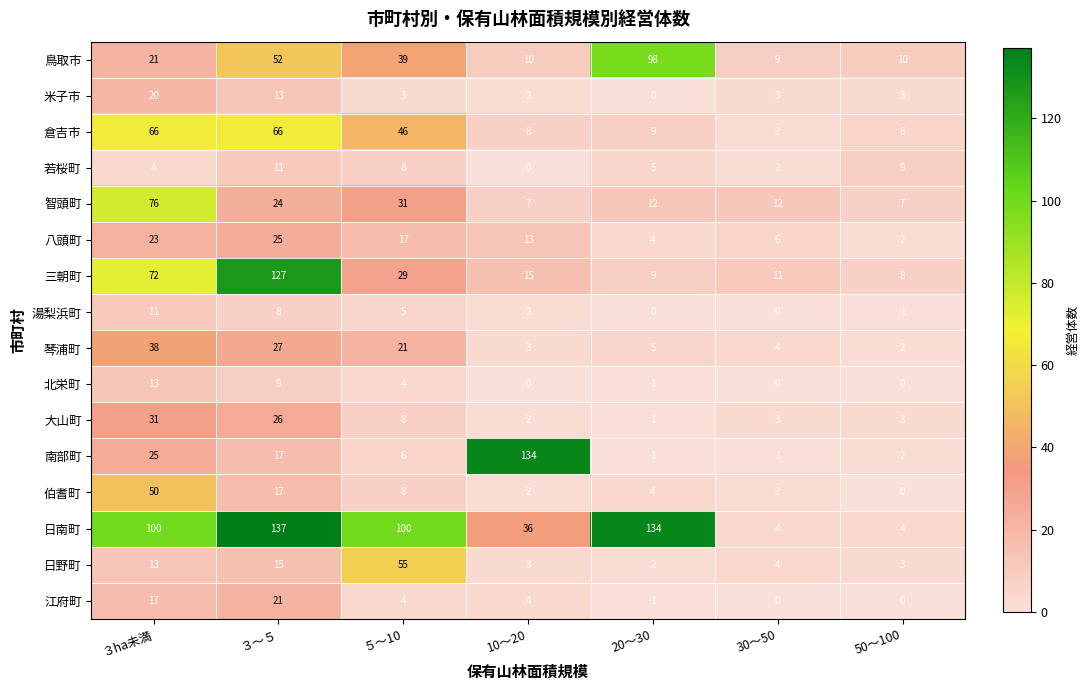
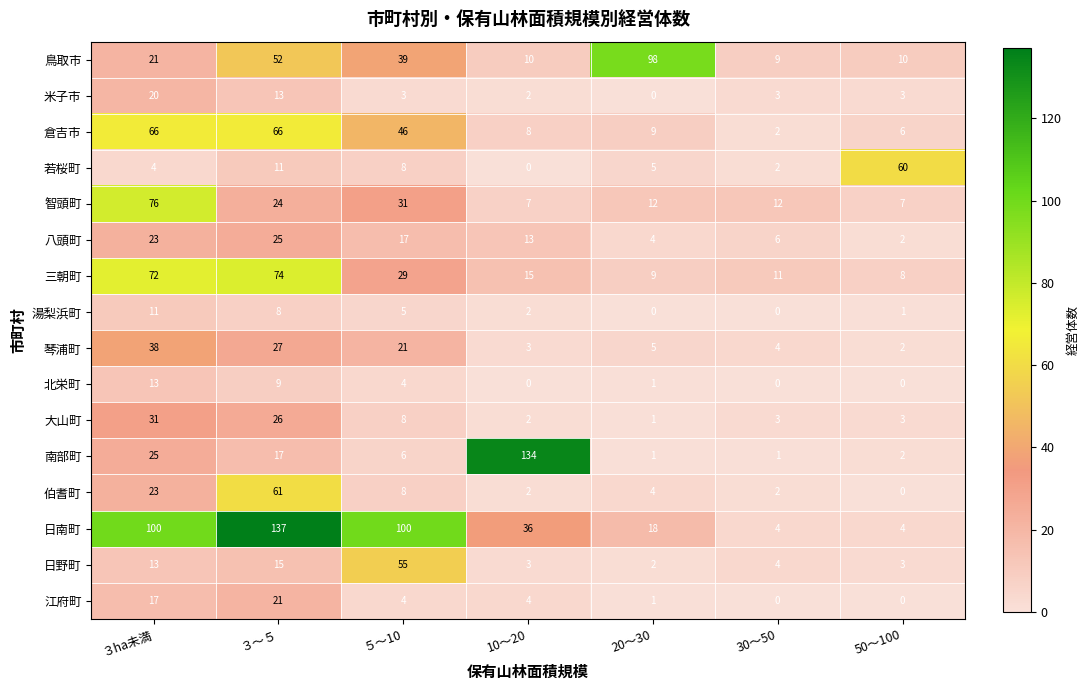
若桜町, 50～100: 9 -> 60
三朝町, ３～５: 127 -> 74
伯耆町, ３ha未満: 50 -> 23
伯耆町, ３～５: 17 -> 61
日南町, 20～30: 134 -> 18
